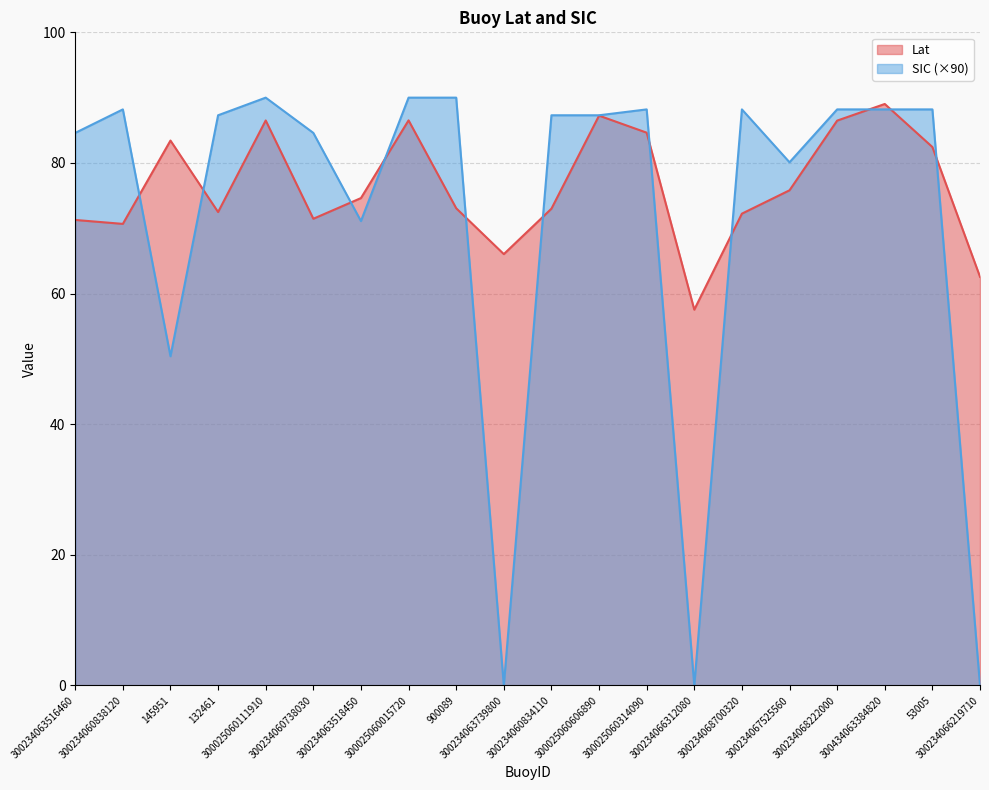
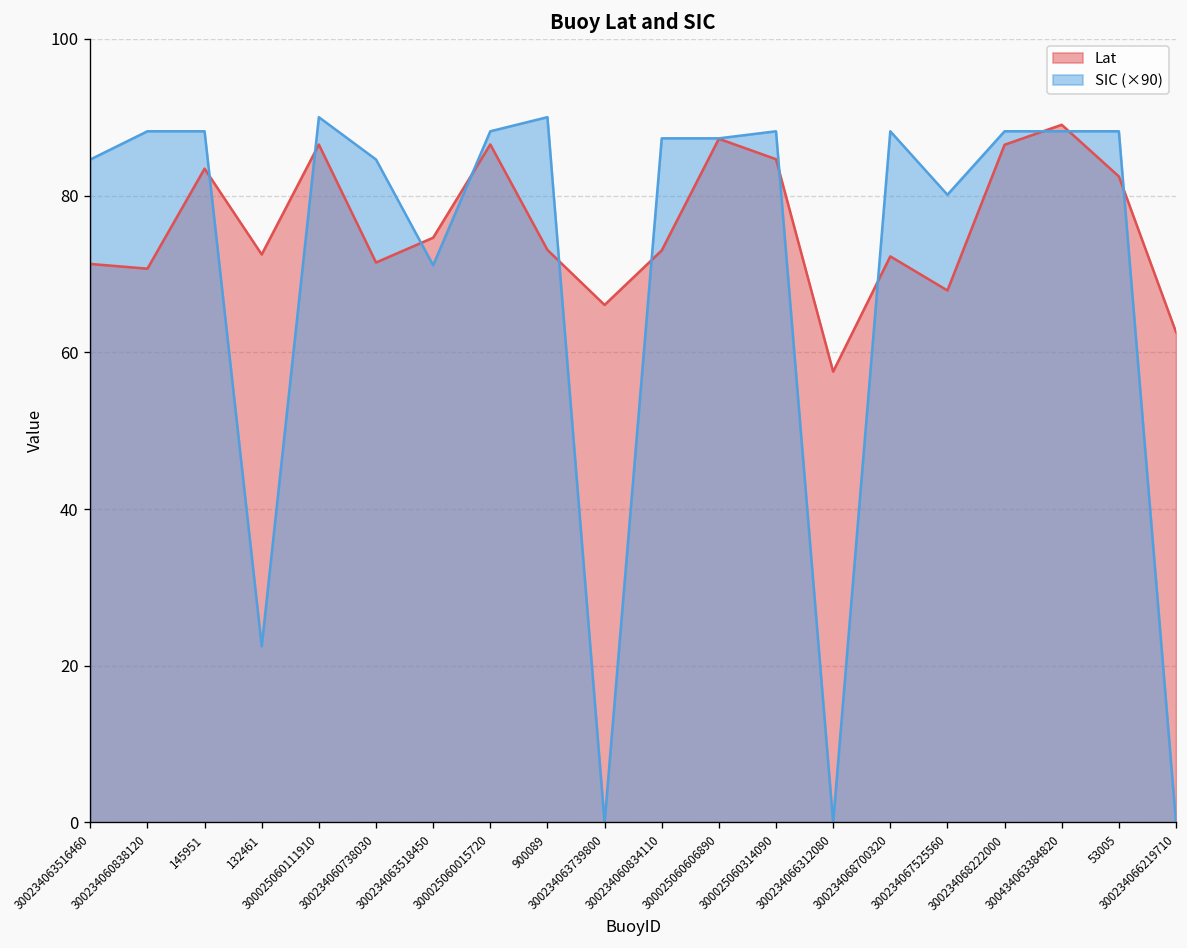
SIC (×90), 145951: 50 -> 88
SIC (×90), 132461: 87 -> 23
SIC (×90), 300025060015720: 90 -> 88
Lat, 300234067525560: 76 -> 68
